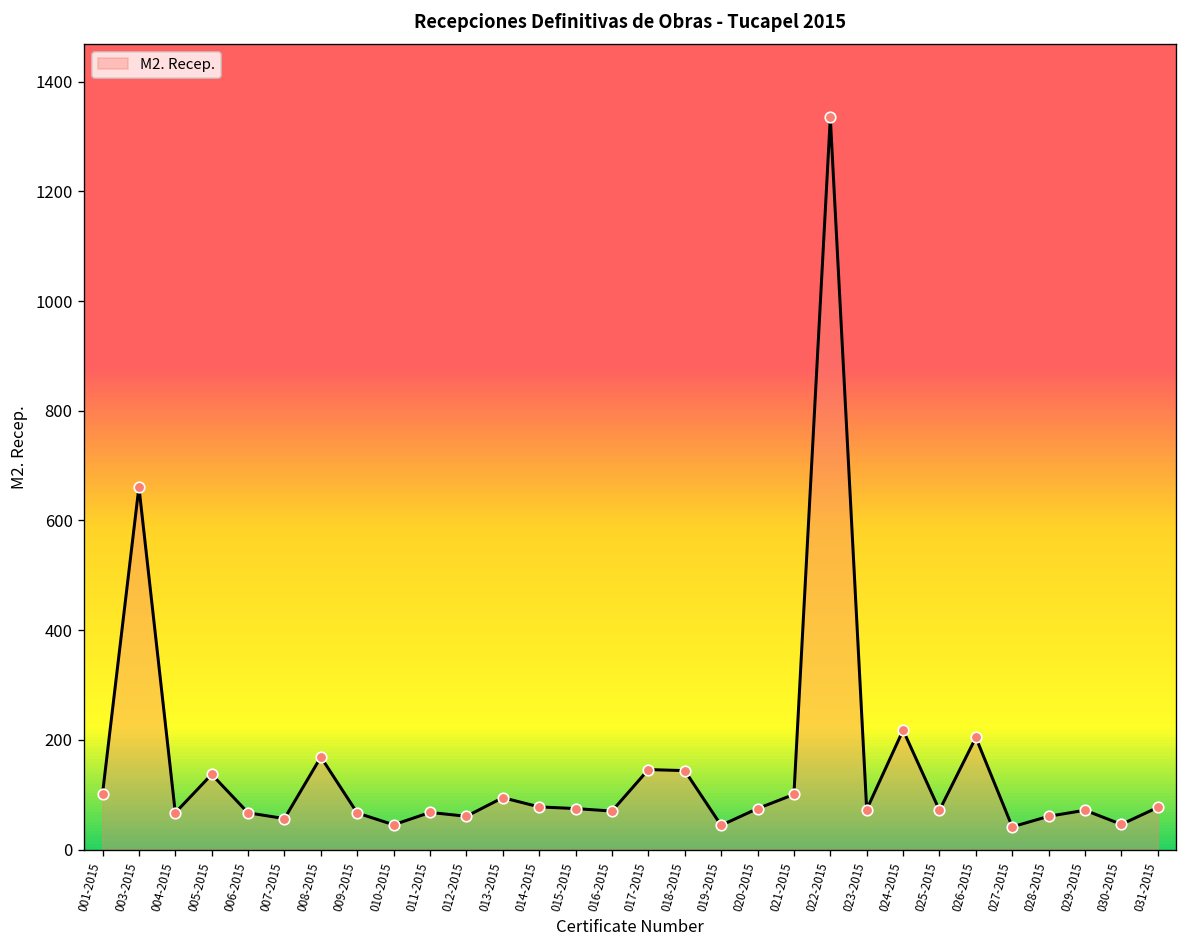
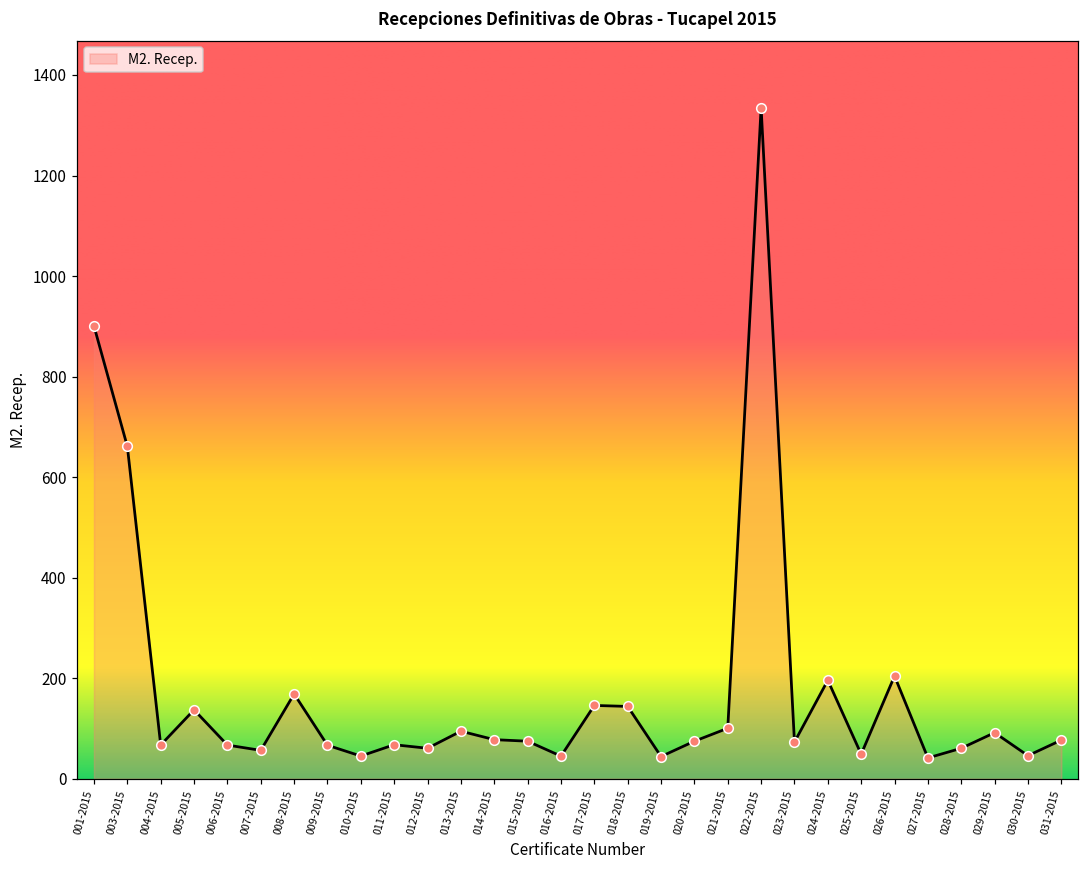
001-2015: 100 -> 900
016-2015: 70 -> 40
024-2015: 220 -> 200
025-2015: 70 -> 50
029-2015: 70 -> 90
